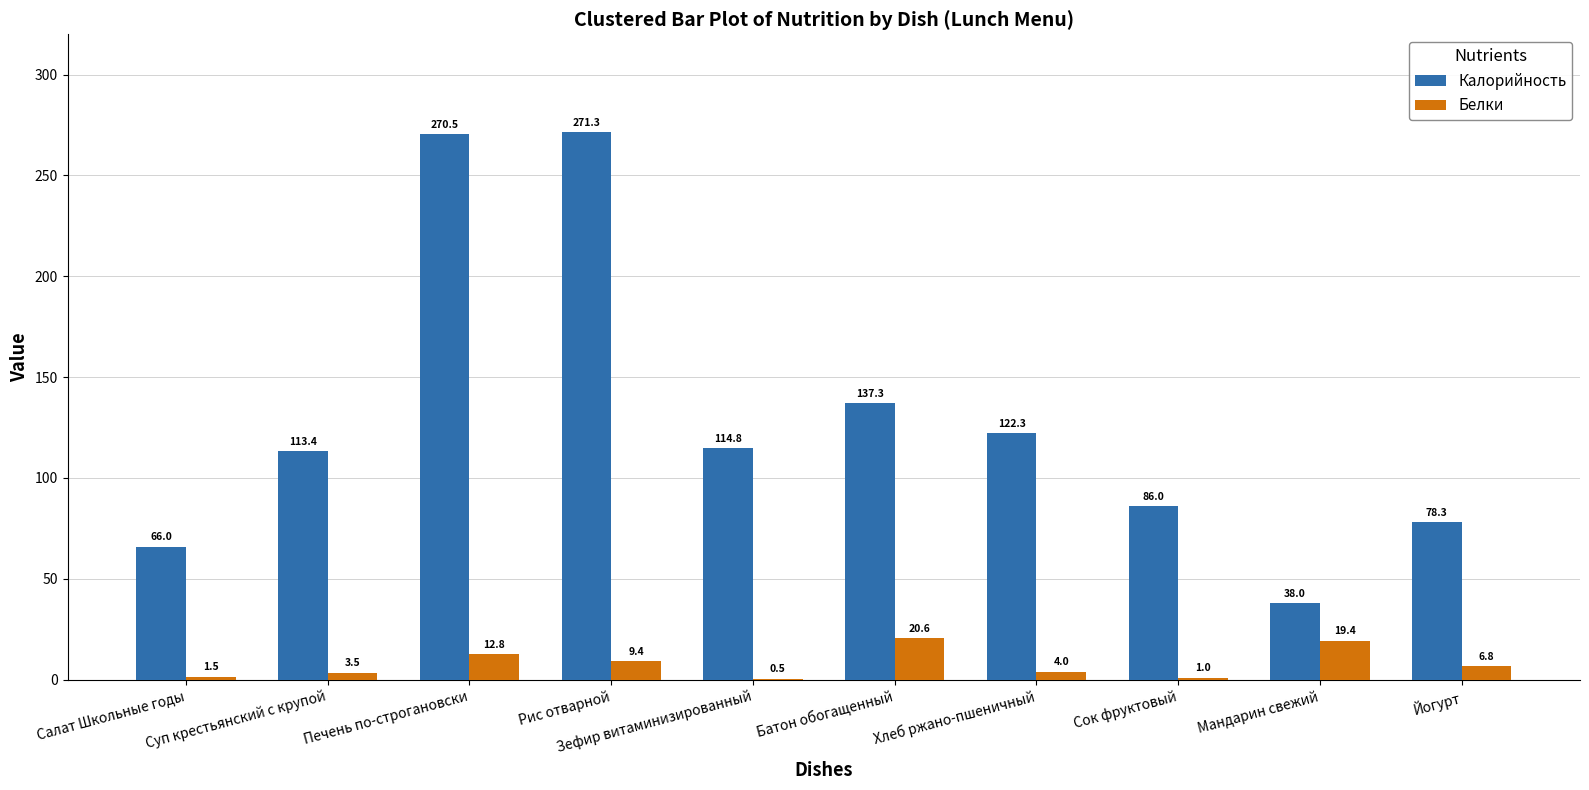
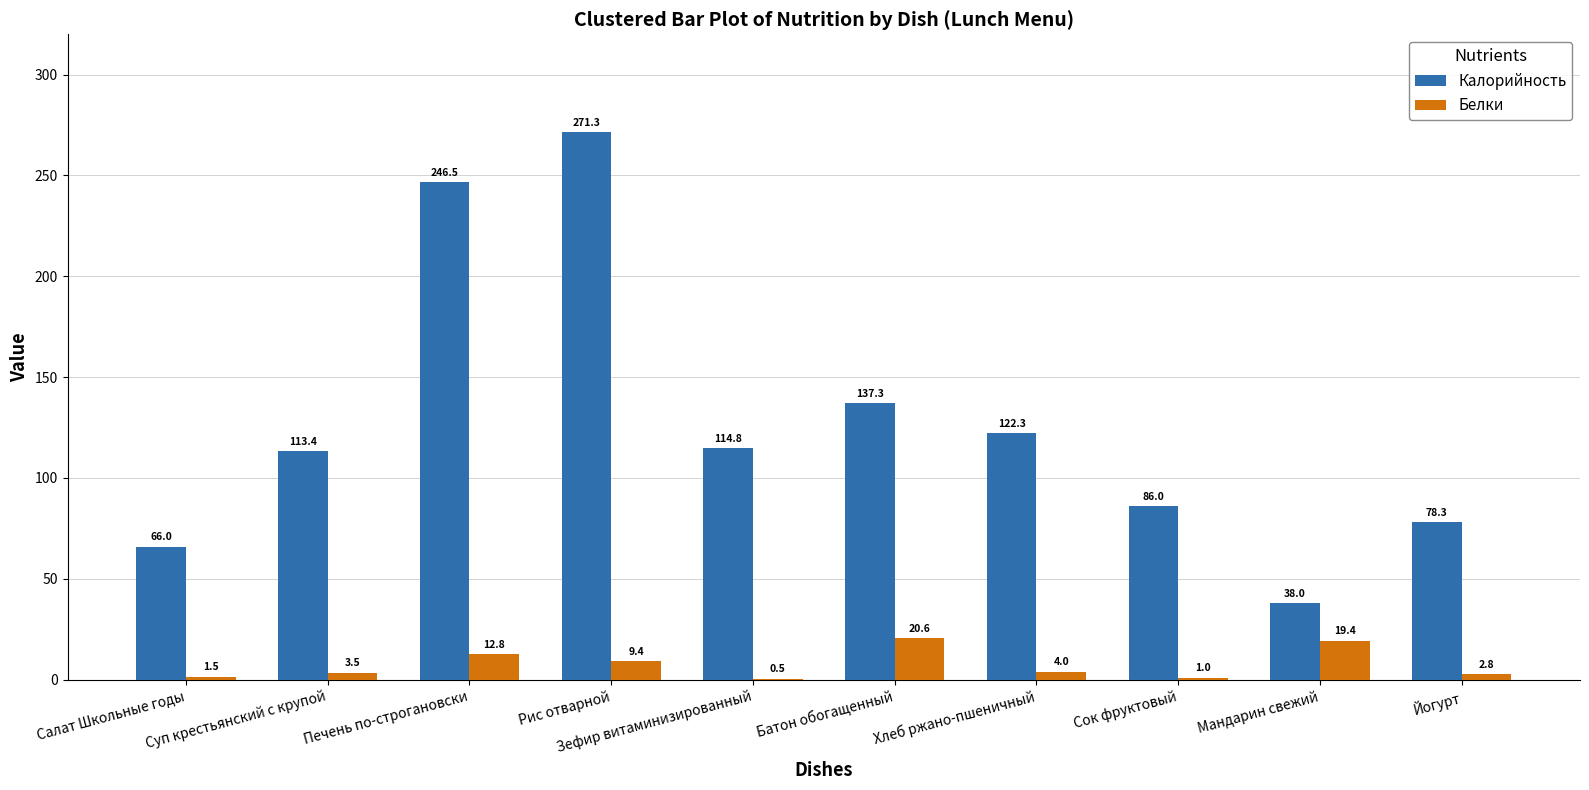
Калорийность, Печень по-строгановски: 270.5 -> 246.5
Белки, Йогурт: 6.8 -> 2.8
